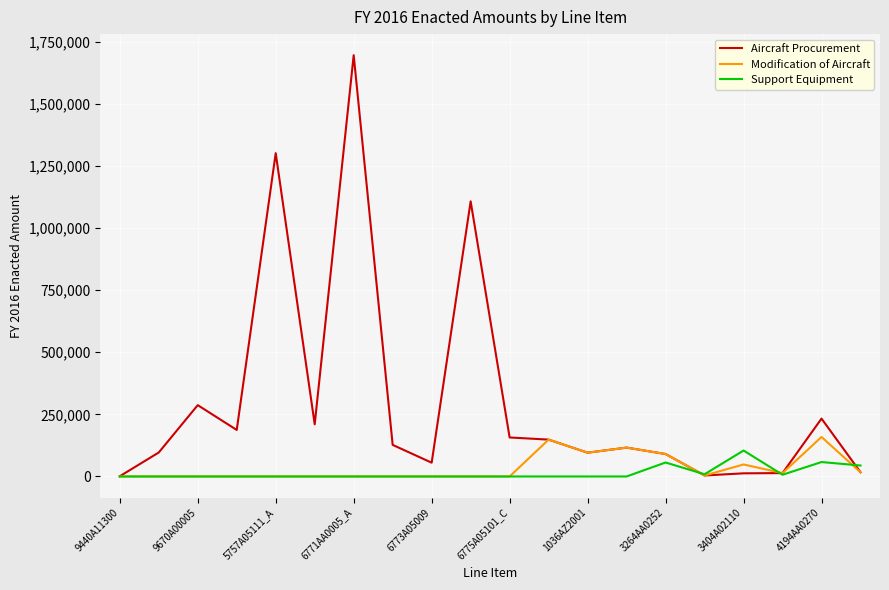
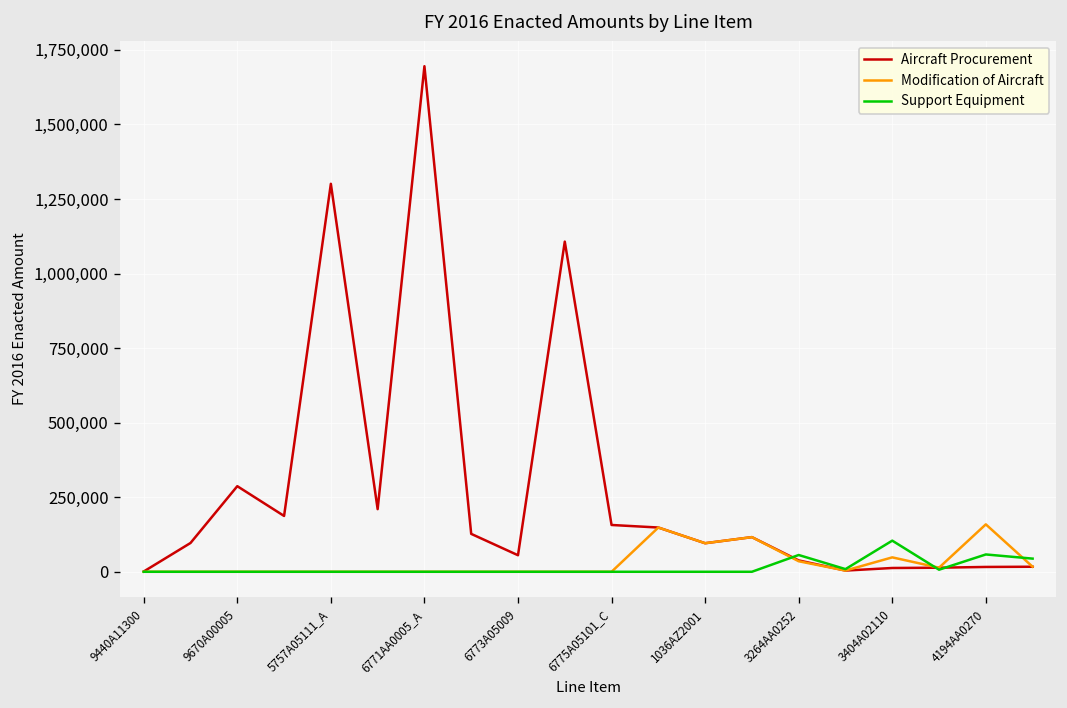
Aircraft Procurement, 3264AA0252: 90,000 -> 40,000
Modification of Aircraft, 3264AA0252: 90,000 -> 40,000
Aircraft Procurement, 4194AA0270: 230,000 -> 20,000
